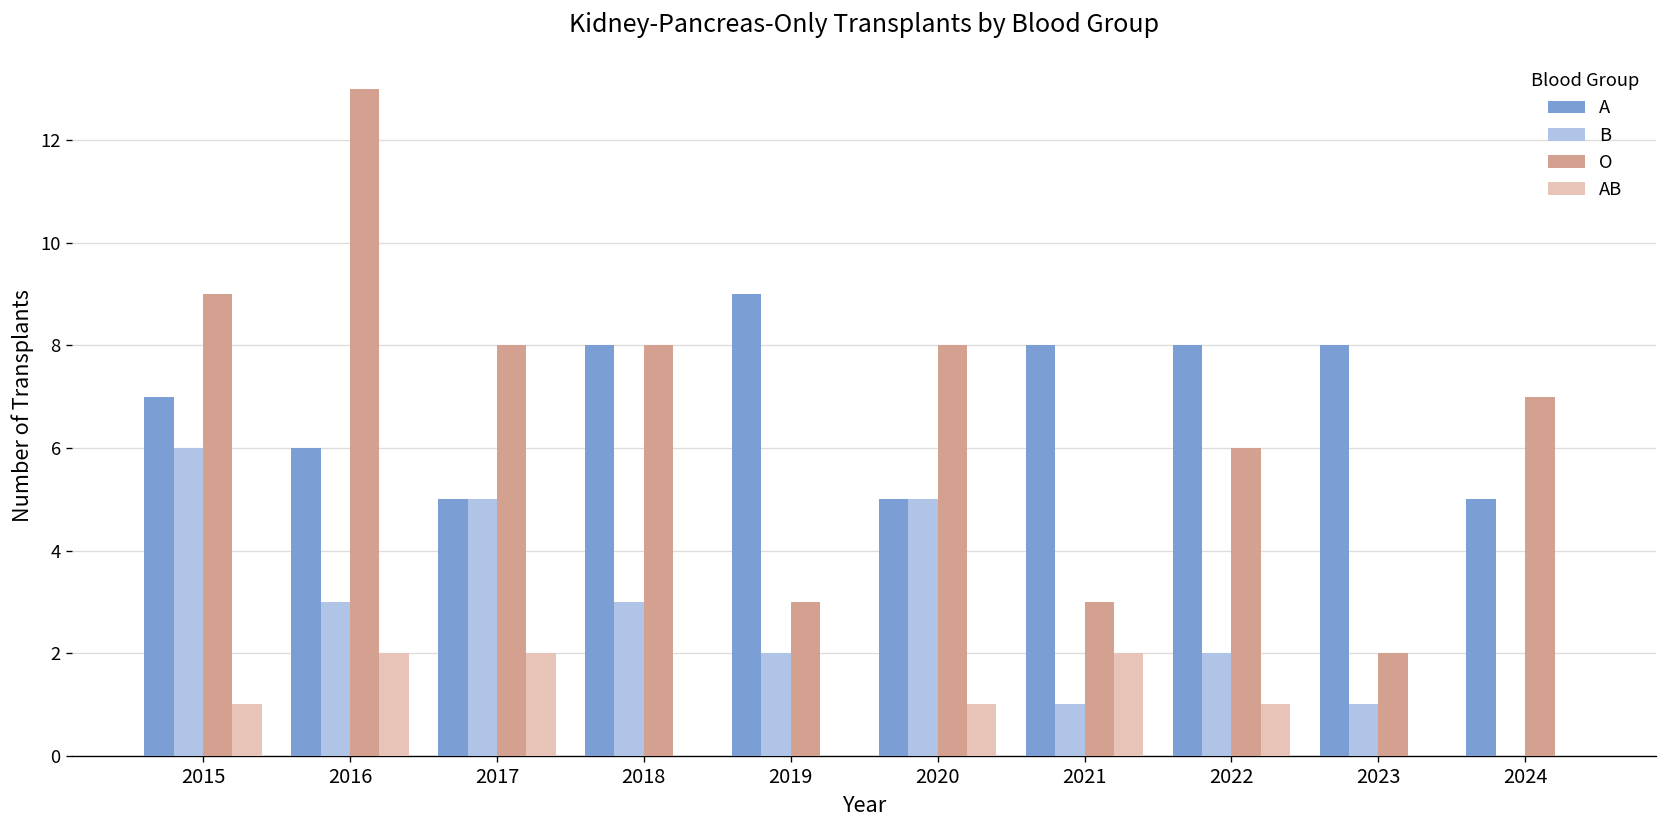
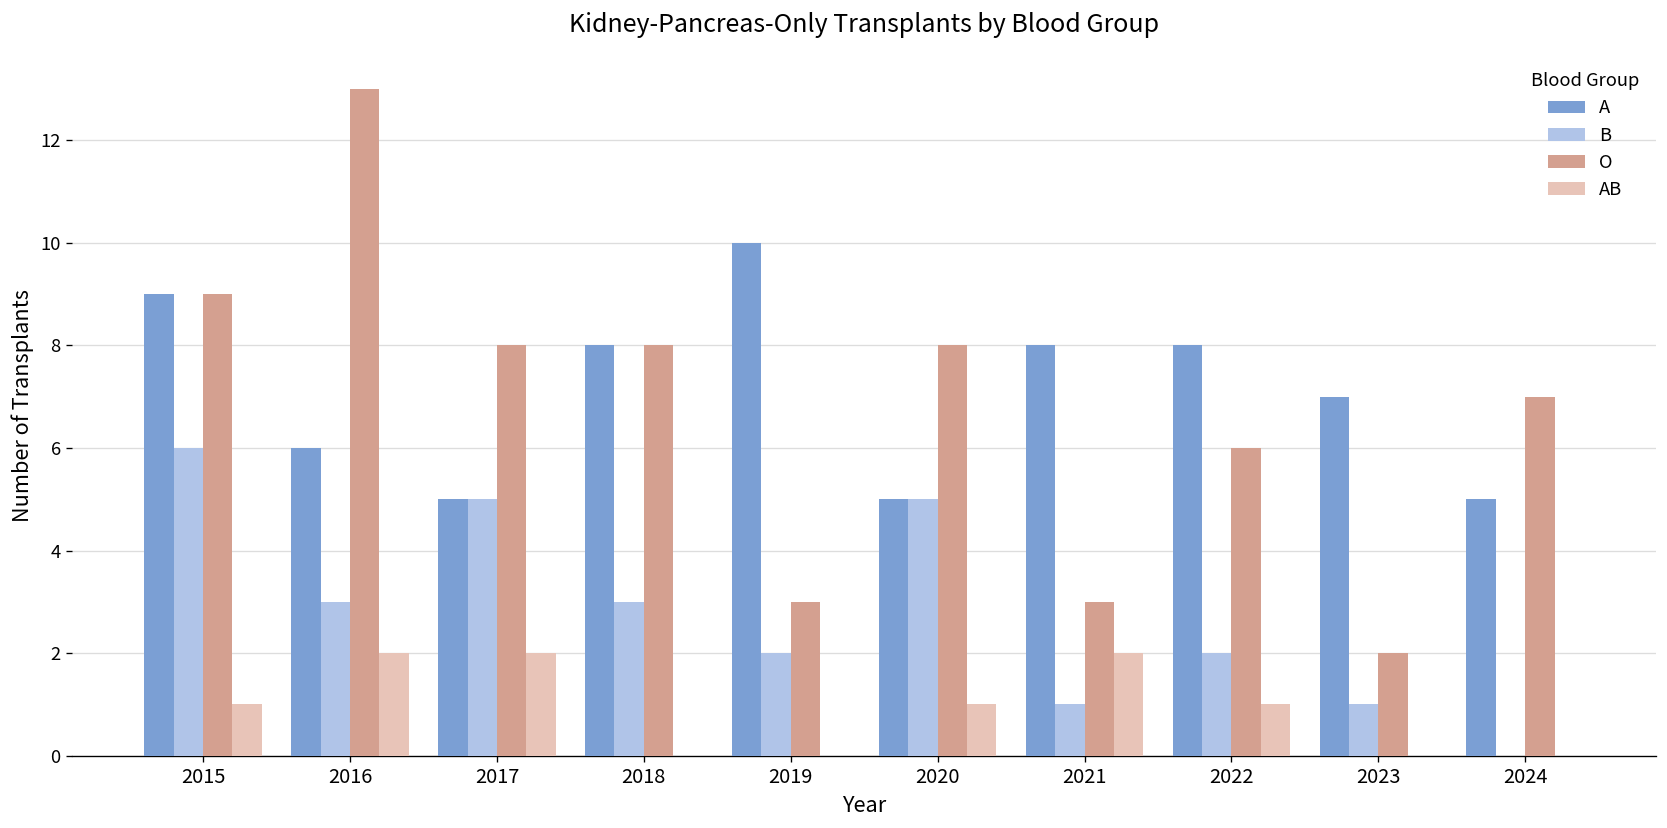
A, 2015: 7 -> 9
A, 2019: 9 -> 10
A, 2023: 8 -> 7
